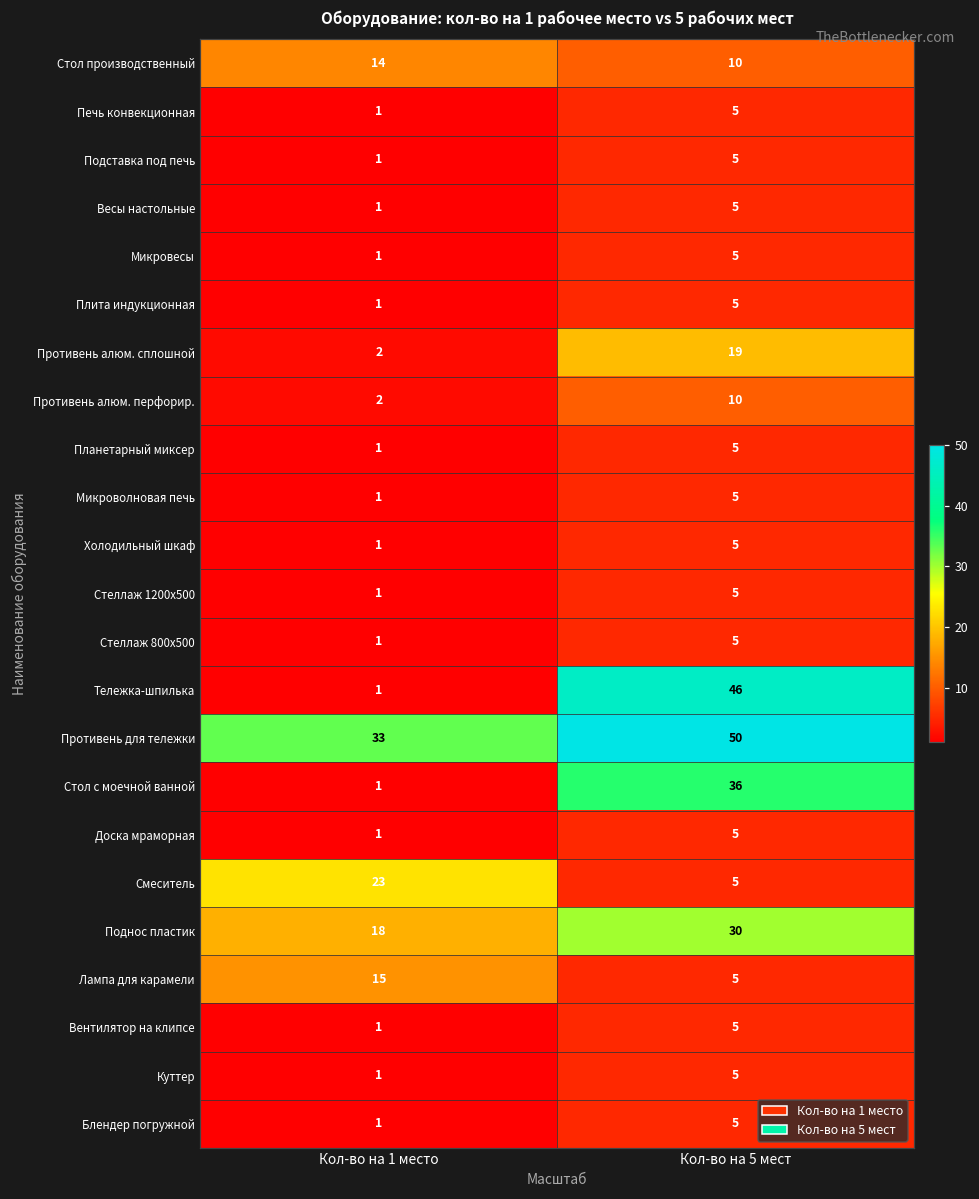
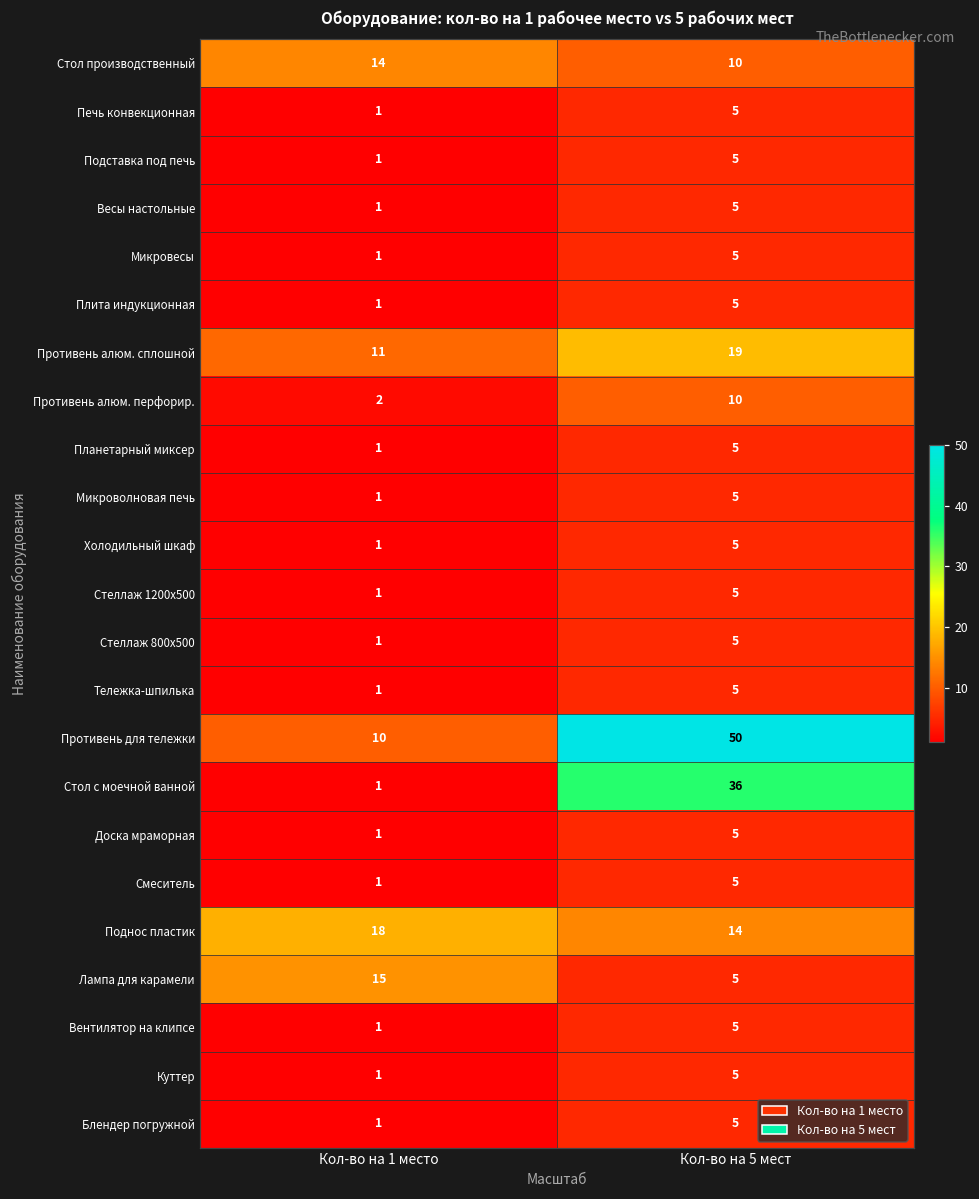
Противень алюм. сплошной, Кол-во на 1 место: 2 -> 11
Тележка-шпилька, Кол-во на 5 мест: 46 -> 5
Противень для тележки, Кол-во на 1 место: 33 -> 10
Смеситель, Кол-во на 1 место: 23 -> 1
Поднос пластик, Кол-во на 5 мест: 30 -> 14
